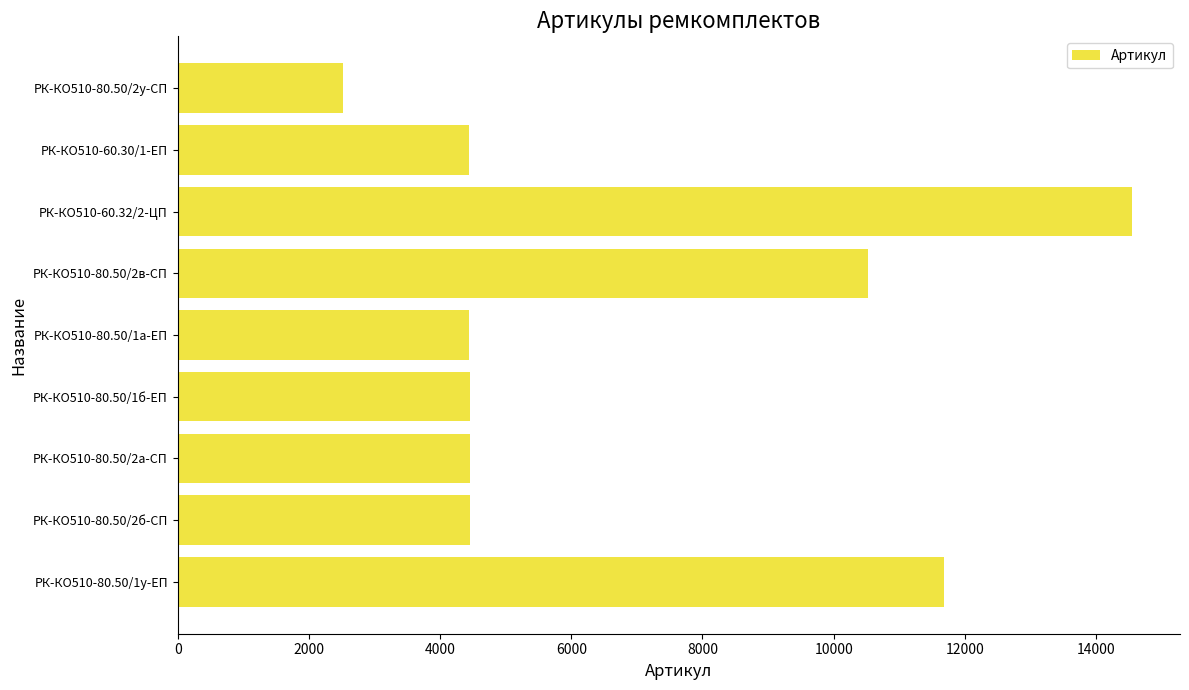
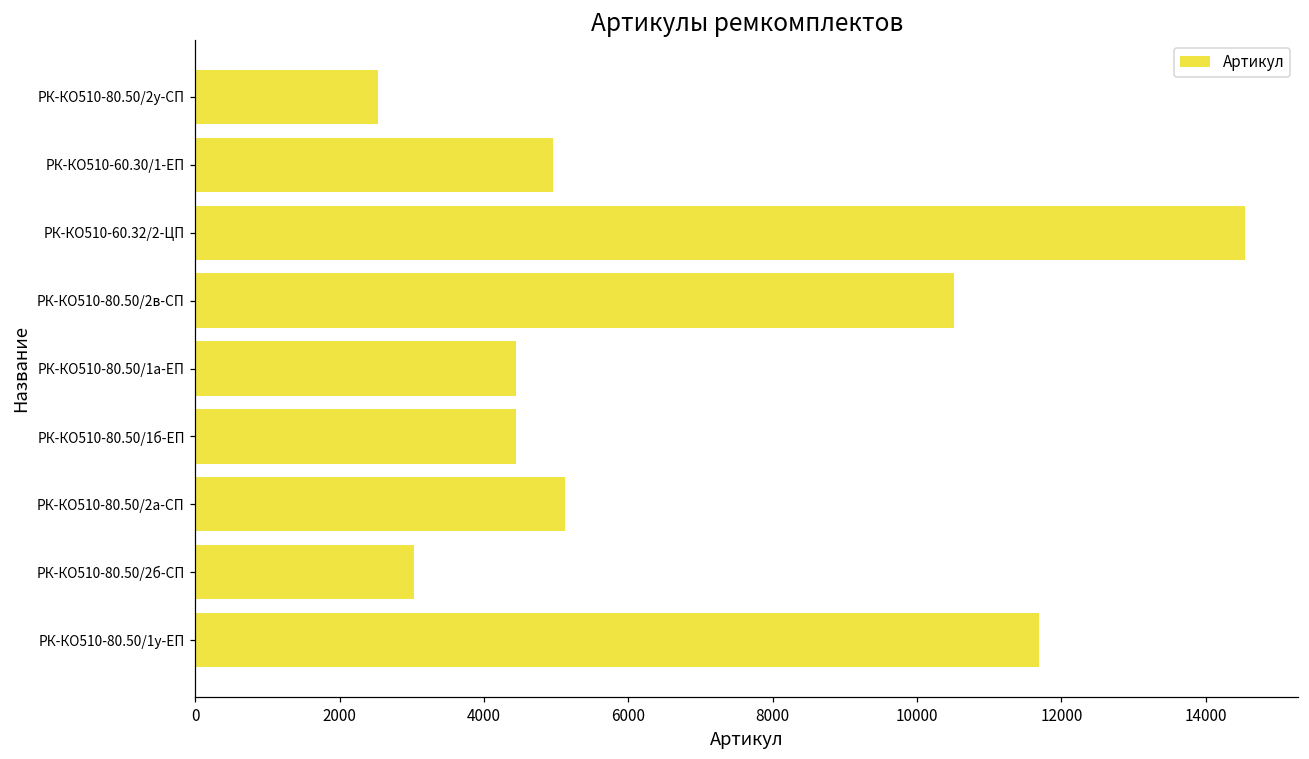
РК-КО510-60.30/1-ЕП: 4400 -> 5000
РК-КО510-80.50/2а-СП: 4500 -> 5100
РК-КО510-80.50/2б-СП: 4500 -> 3000
